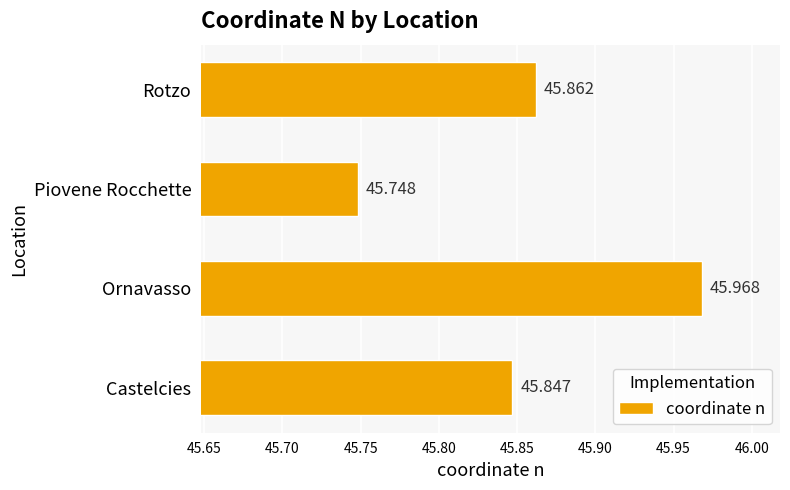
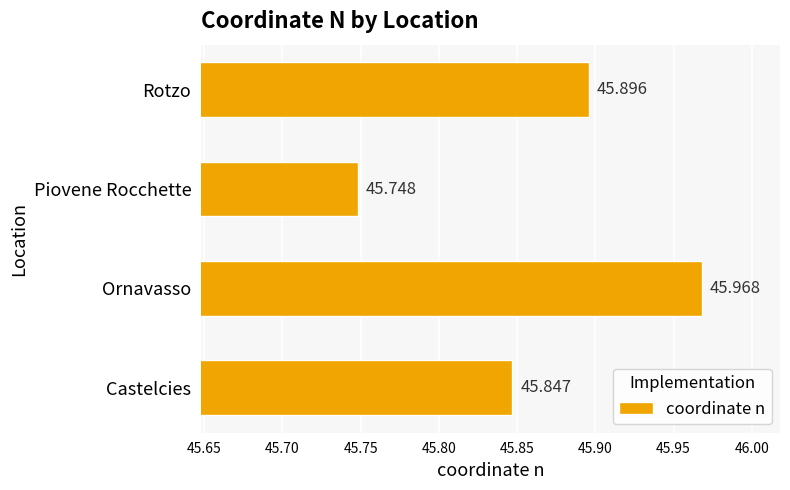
Rotzo: 45.862 -> 45.896
